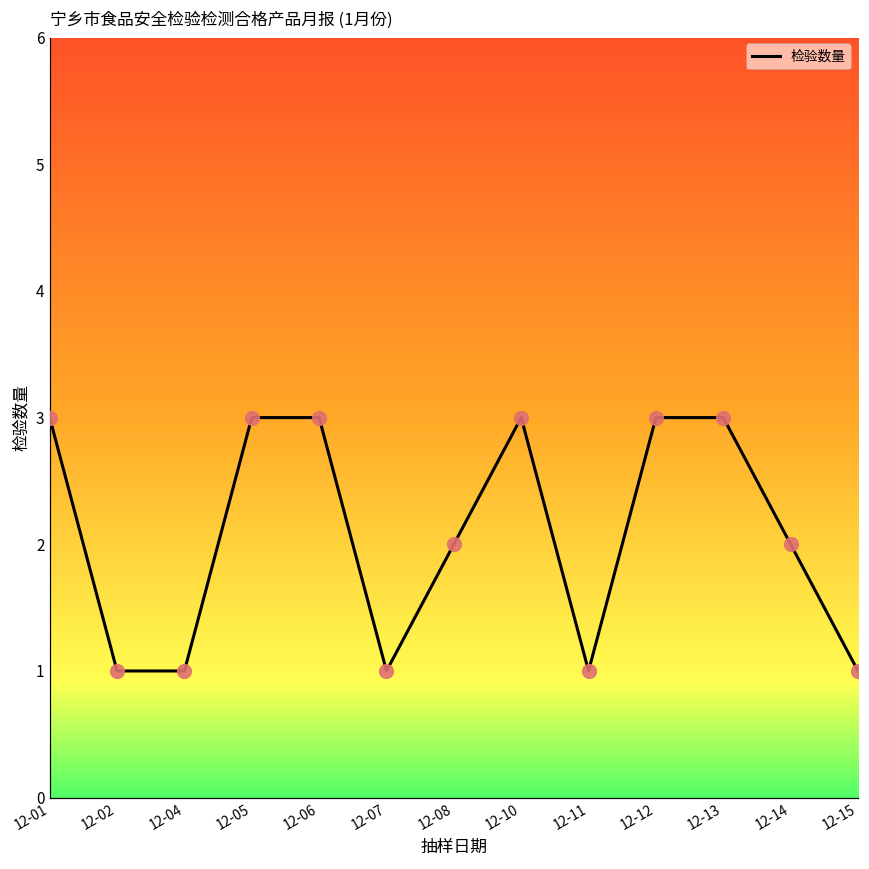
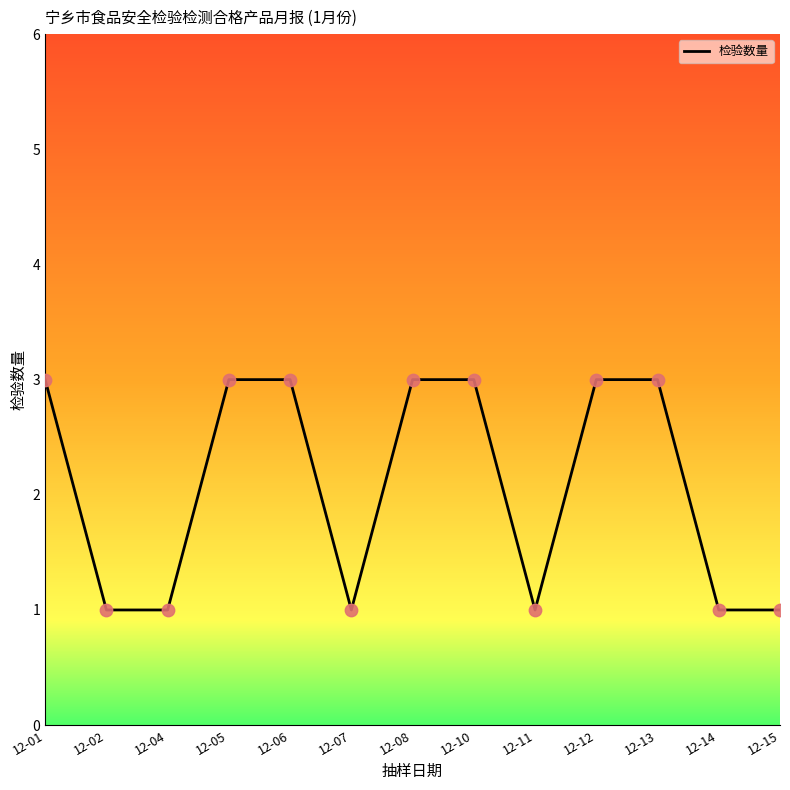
12-08: 2 -> 3
12-14: 2 -> 1
